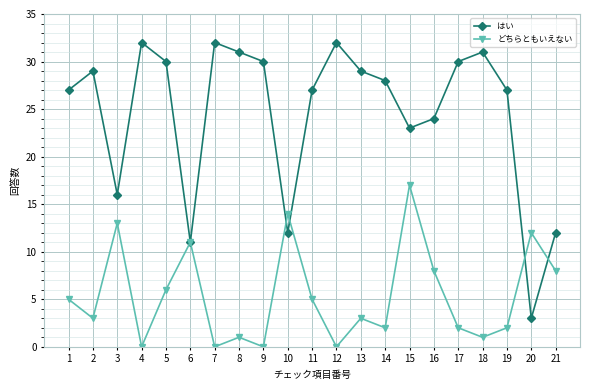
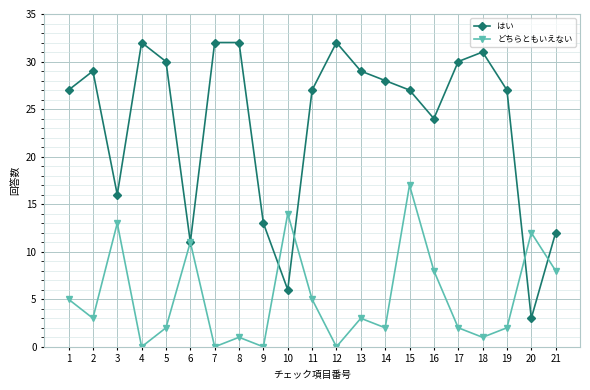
どちらともいえない, 5: 6 -> 2
はい, 8: 31 -> 32
はい, 9: 30 -> 13
はい, 10: 12 -> 6
はい, 15: 23 -> 27
